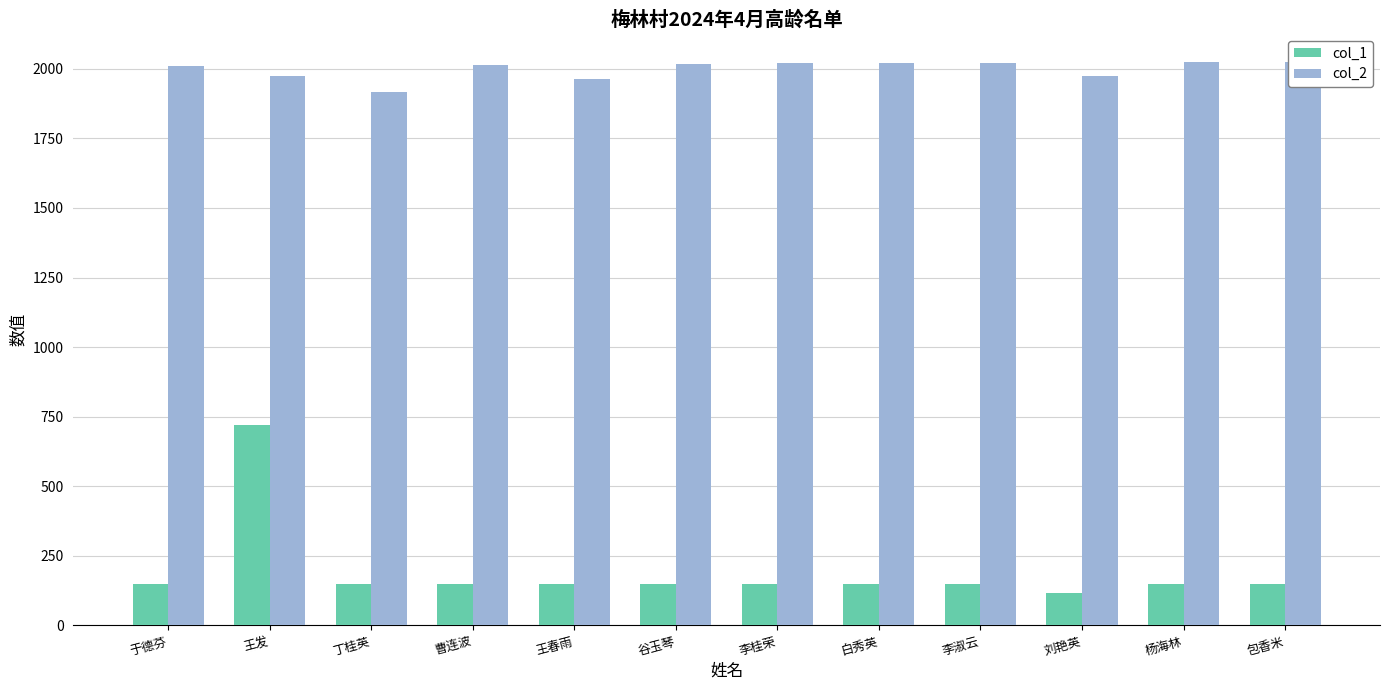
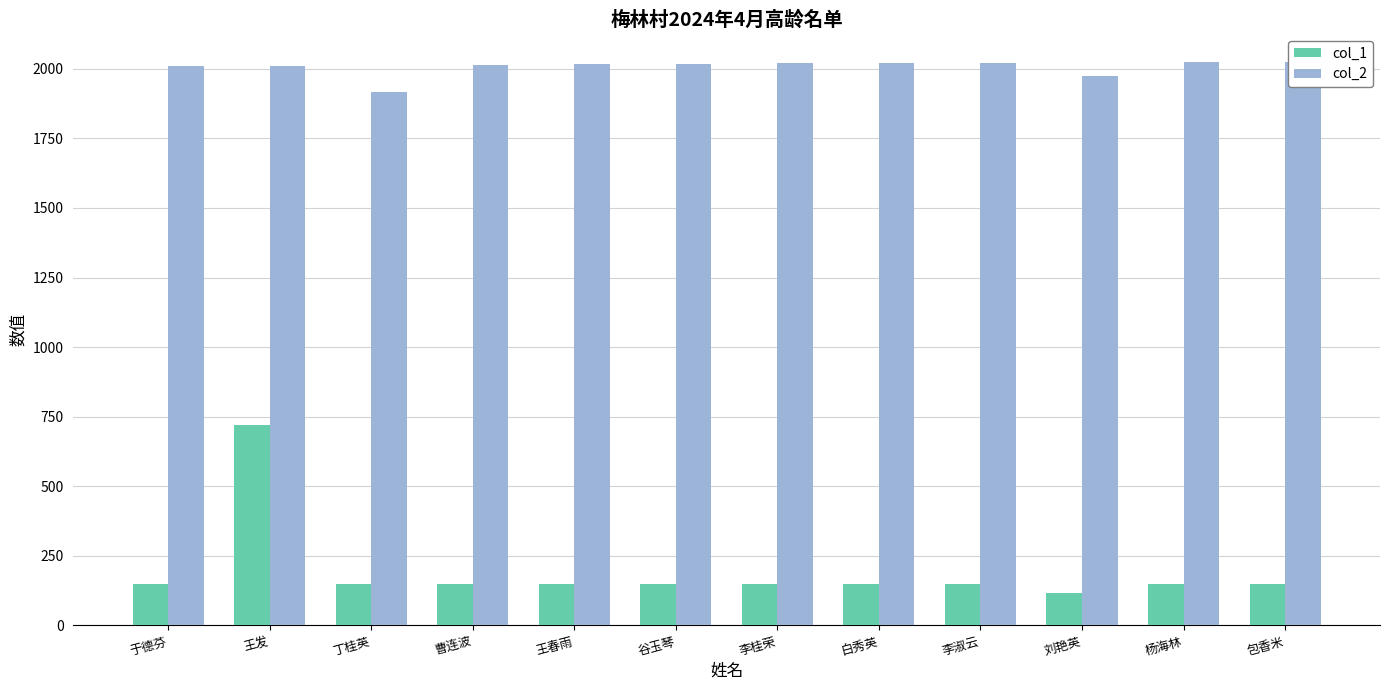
col_2, 王发: 1970 -> 2010
col_2, 王春雨: 1960 -> 2020
